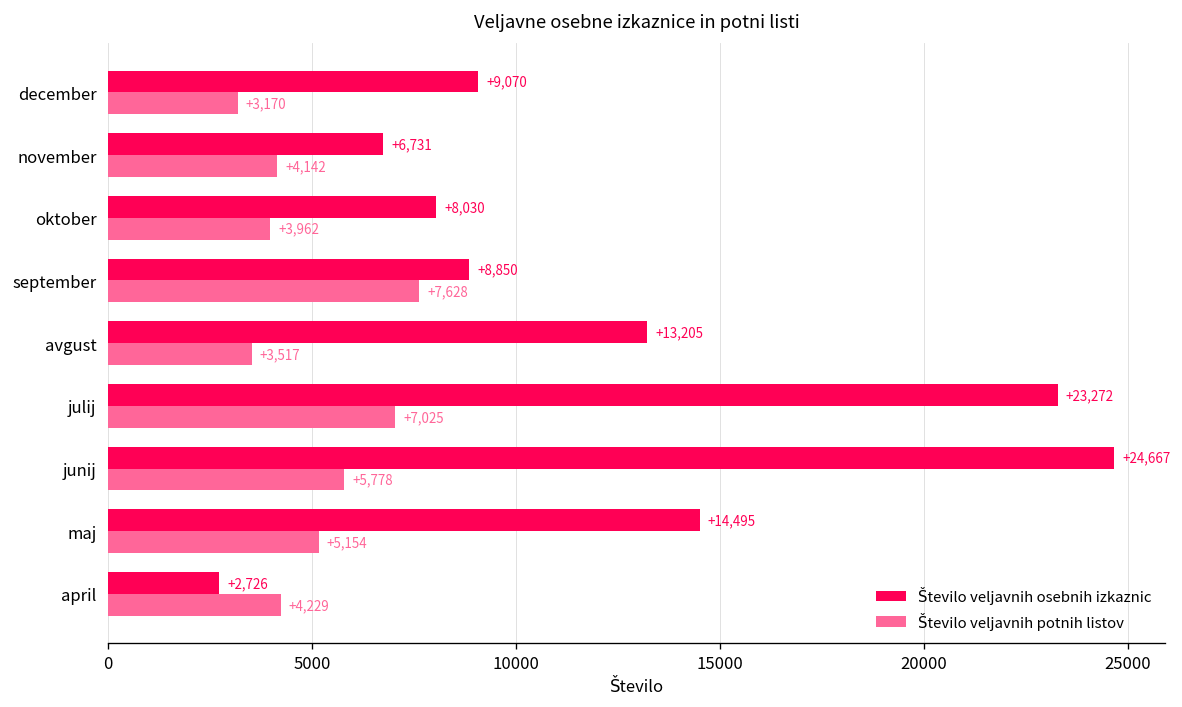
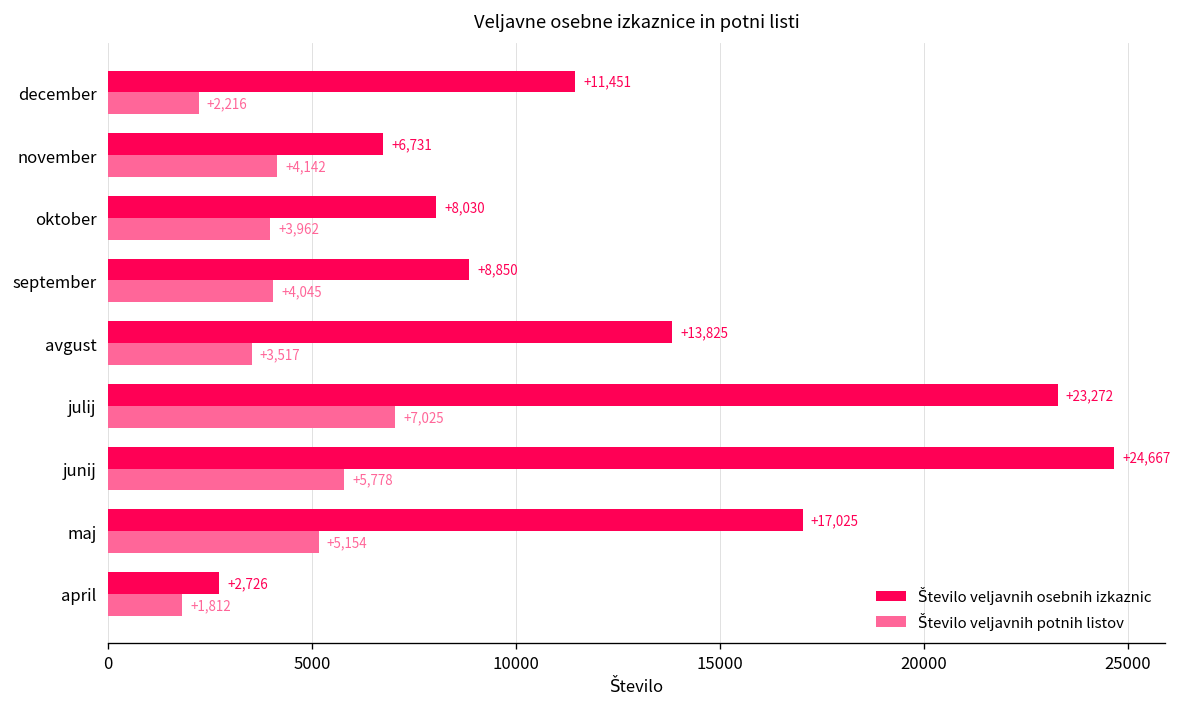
Število veljavnih osebnih izkaznic, december: +9,070 -> +11,451
Število veljavnih potnih listov, december: +3,170 -> +2,216
Število veljavnih potnih listov, september: +7,628 -> +4,045
Število veljavnih osebnih izkaznic, avgust: +13,205 -> +13,825
Število veljavnih osebnih izkaznic, maj: +14,495 -> +17,025
Število veljavnih potnih listov, april: +4,229 -> +1,812
